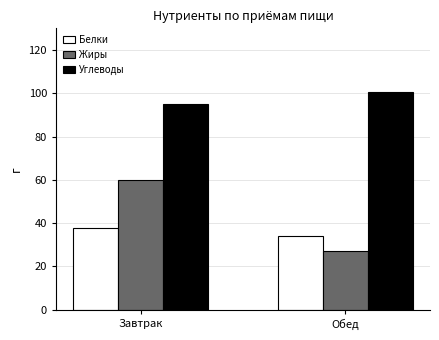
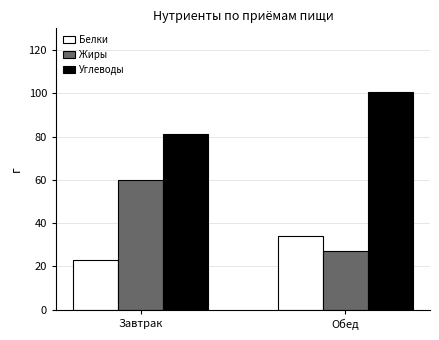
Белки, Завтрак: 38 -> 23
Углеводы, Завтрак: 95 -> 81
